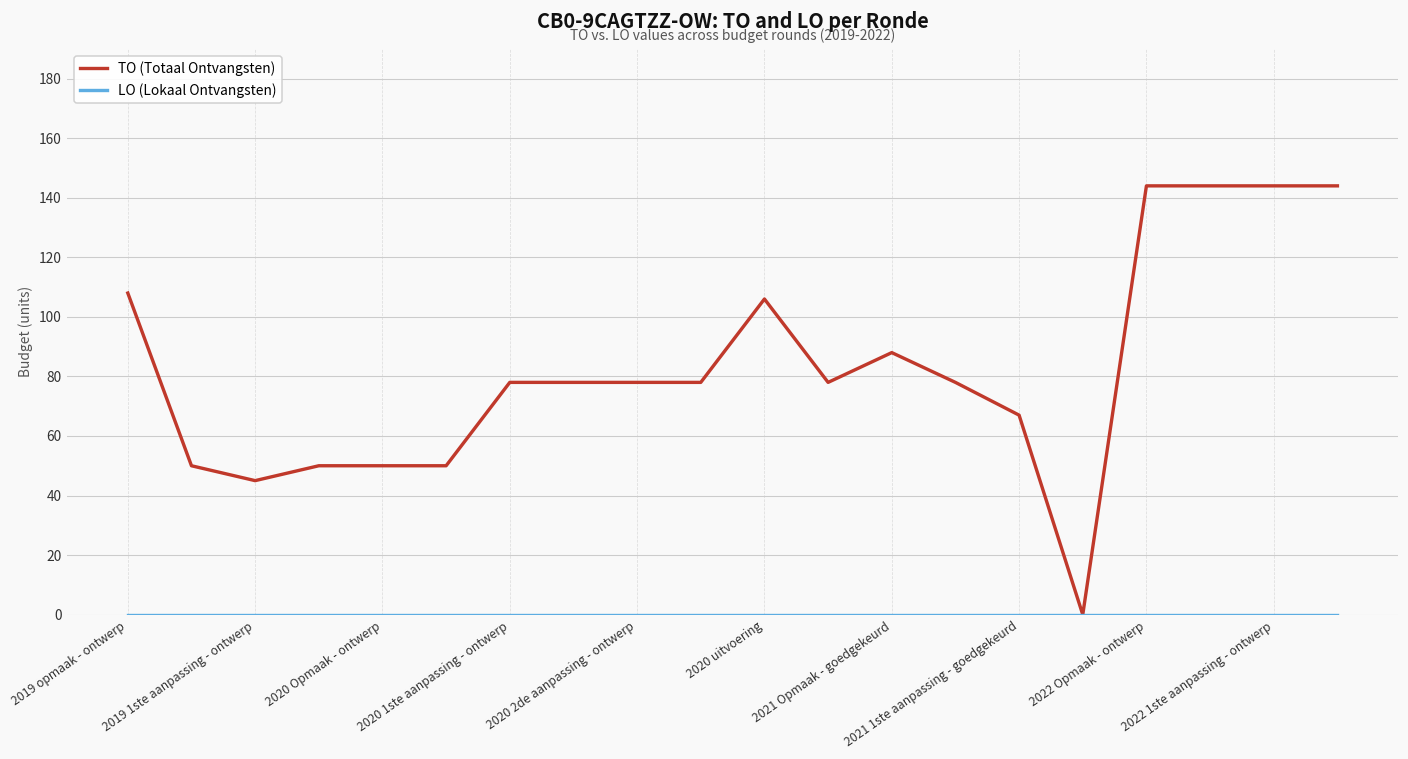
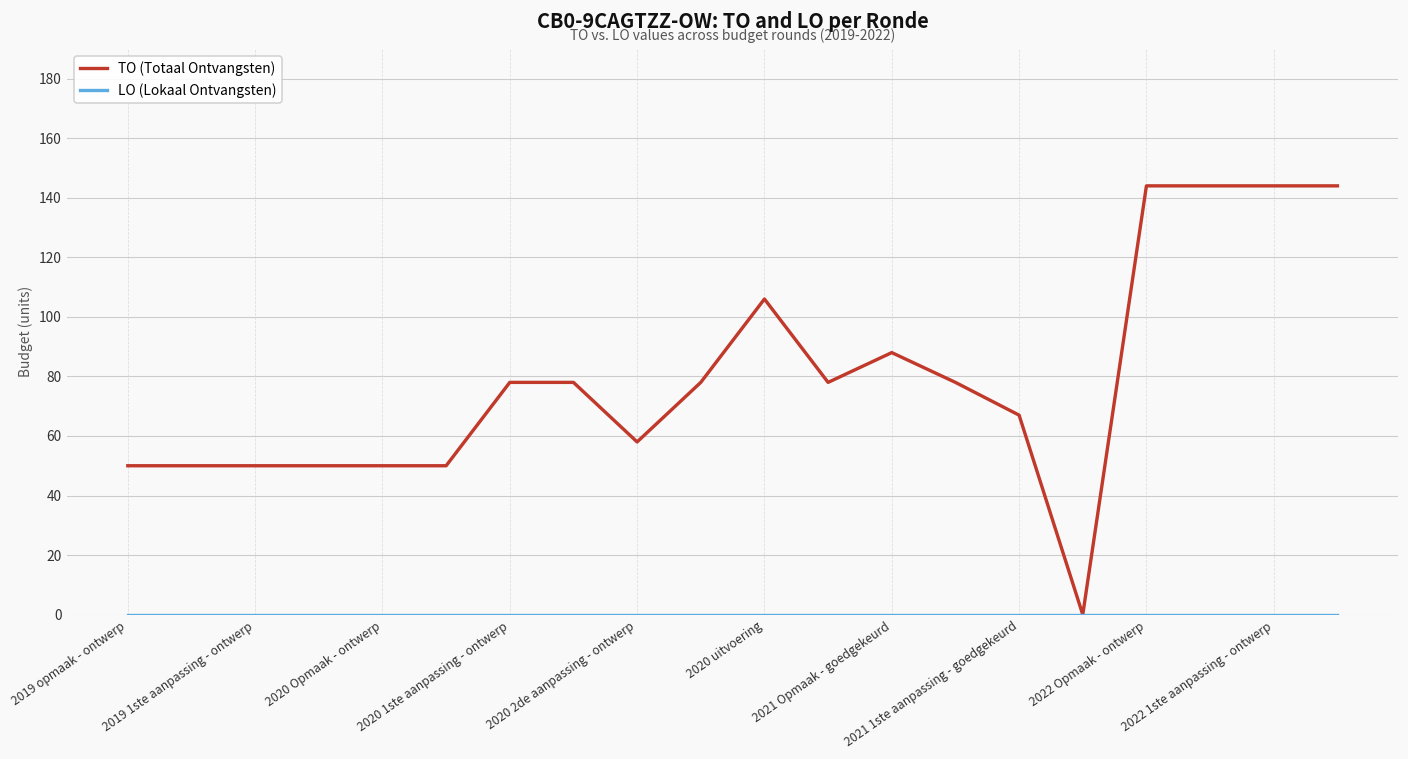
TO (Totaal Ontvangsten), 2019 opmaak - ontwerp: 108 -> 50
TO (Totaal Ontvangsten), 2019 1ste aanpassing - ontwerp: 45 -> 50
TO (Totaal Ontvangsten), 2020 2de aanpassing - ontwerp: 78 -> 58
